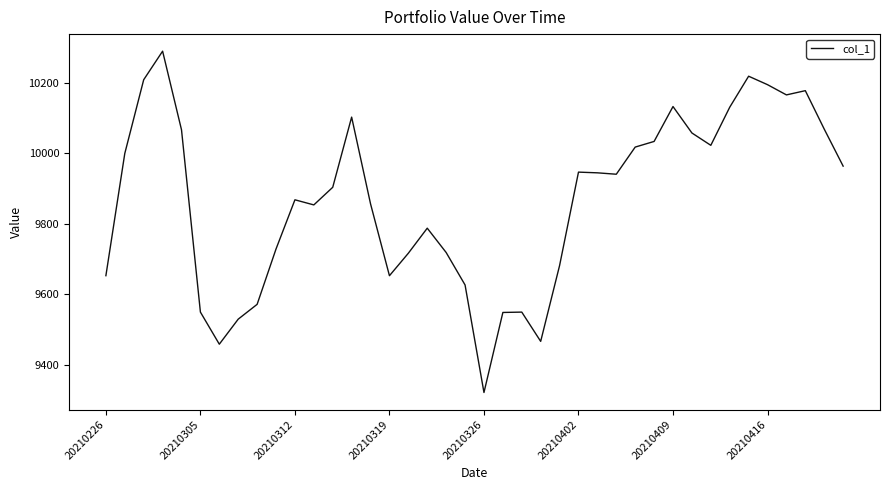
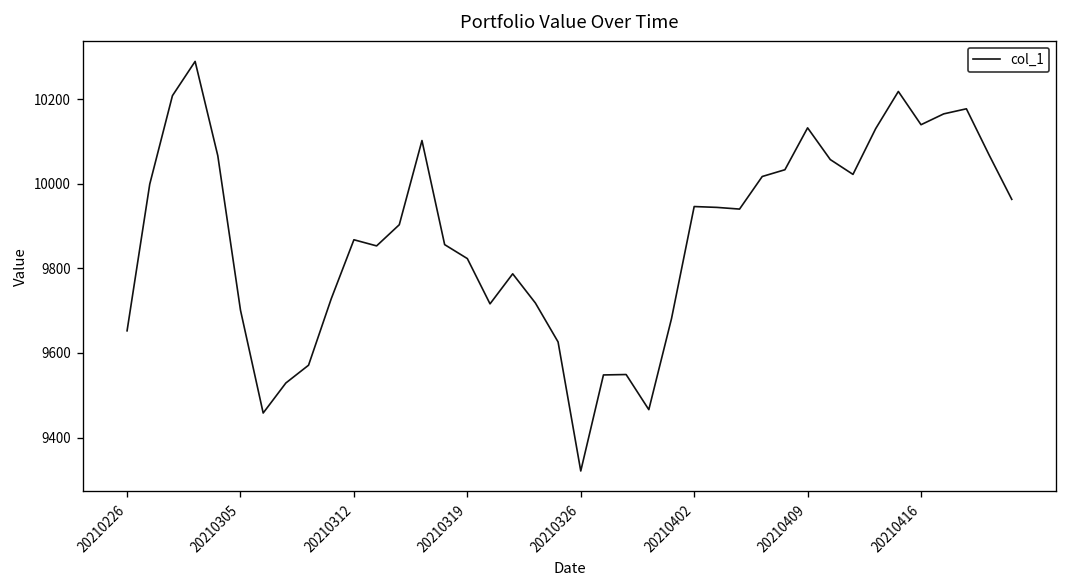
20210305: 9550 -> 9700
20210319: 9650 -> 9820
20210416: 10190 -> 10140
